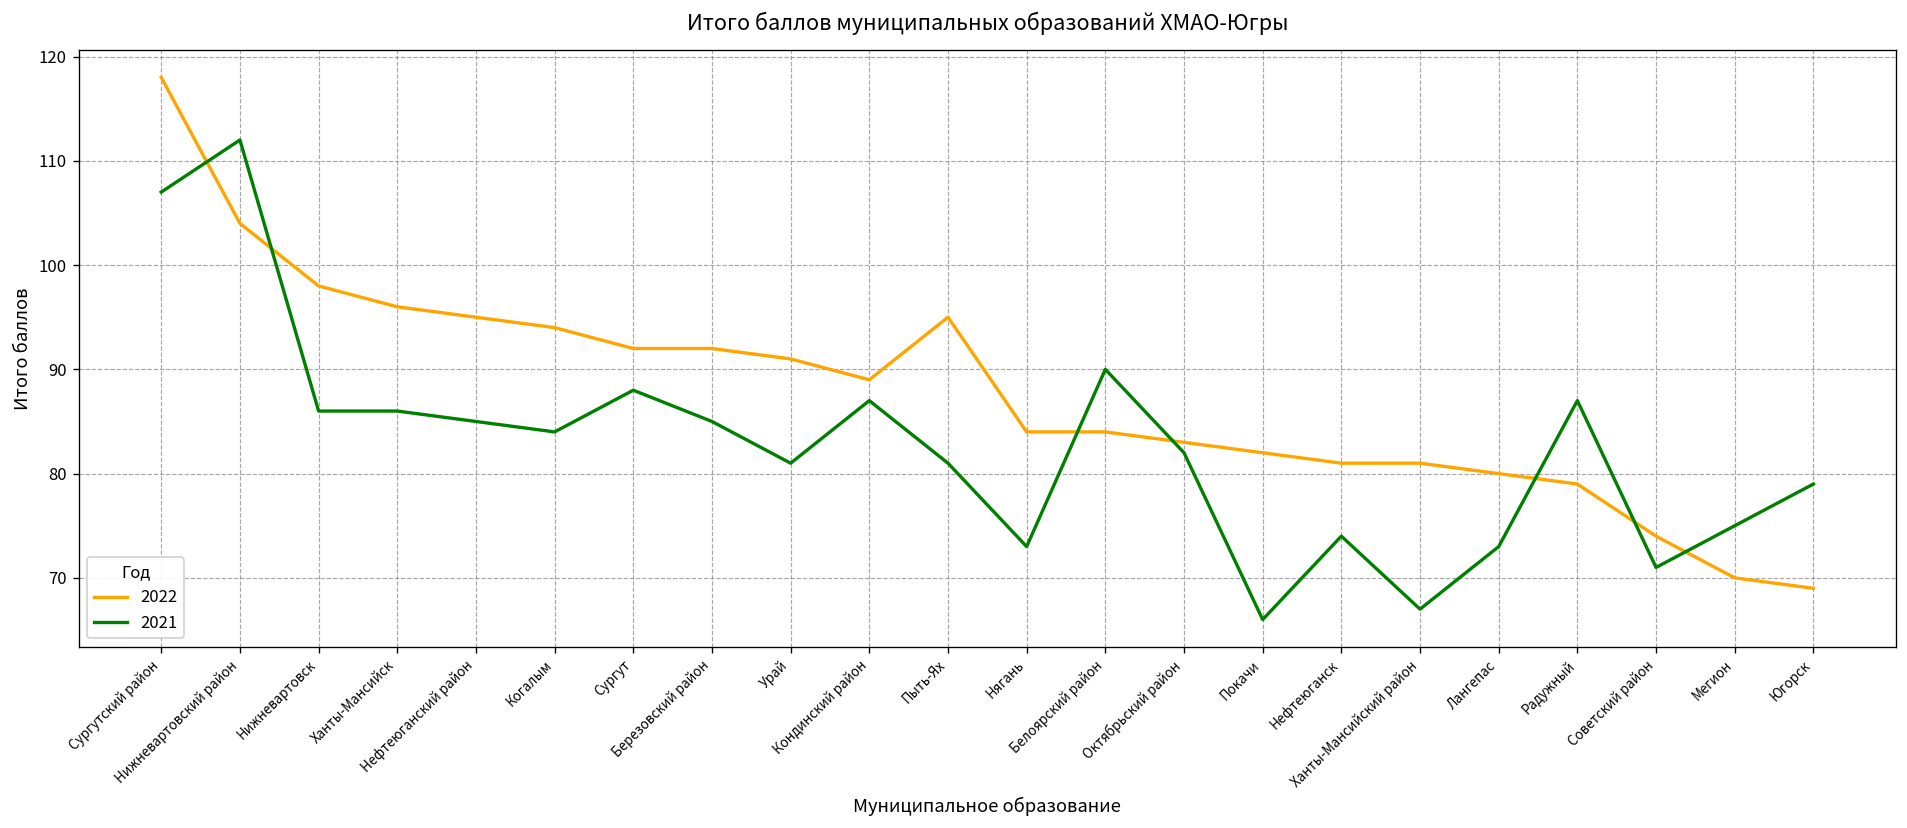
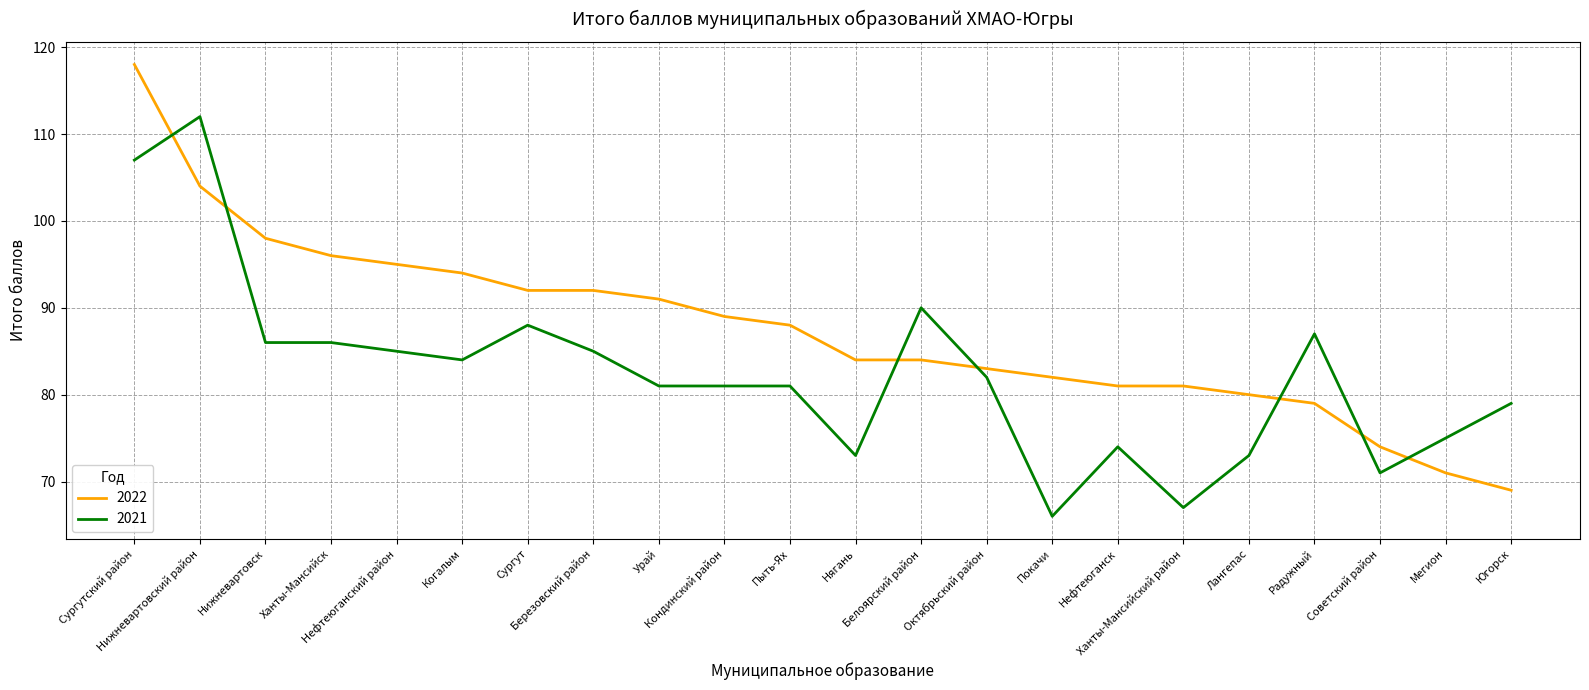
2021, Кондинский район: 87 -> 81
2022, Пыть-Ях: 95 -> 88
2022, Мегион: 70 -> 71
